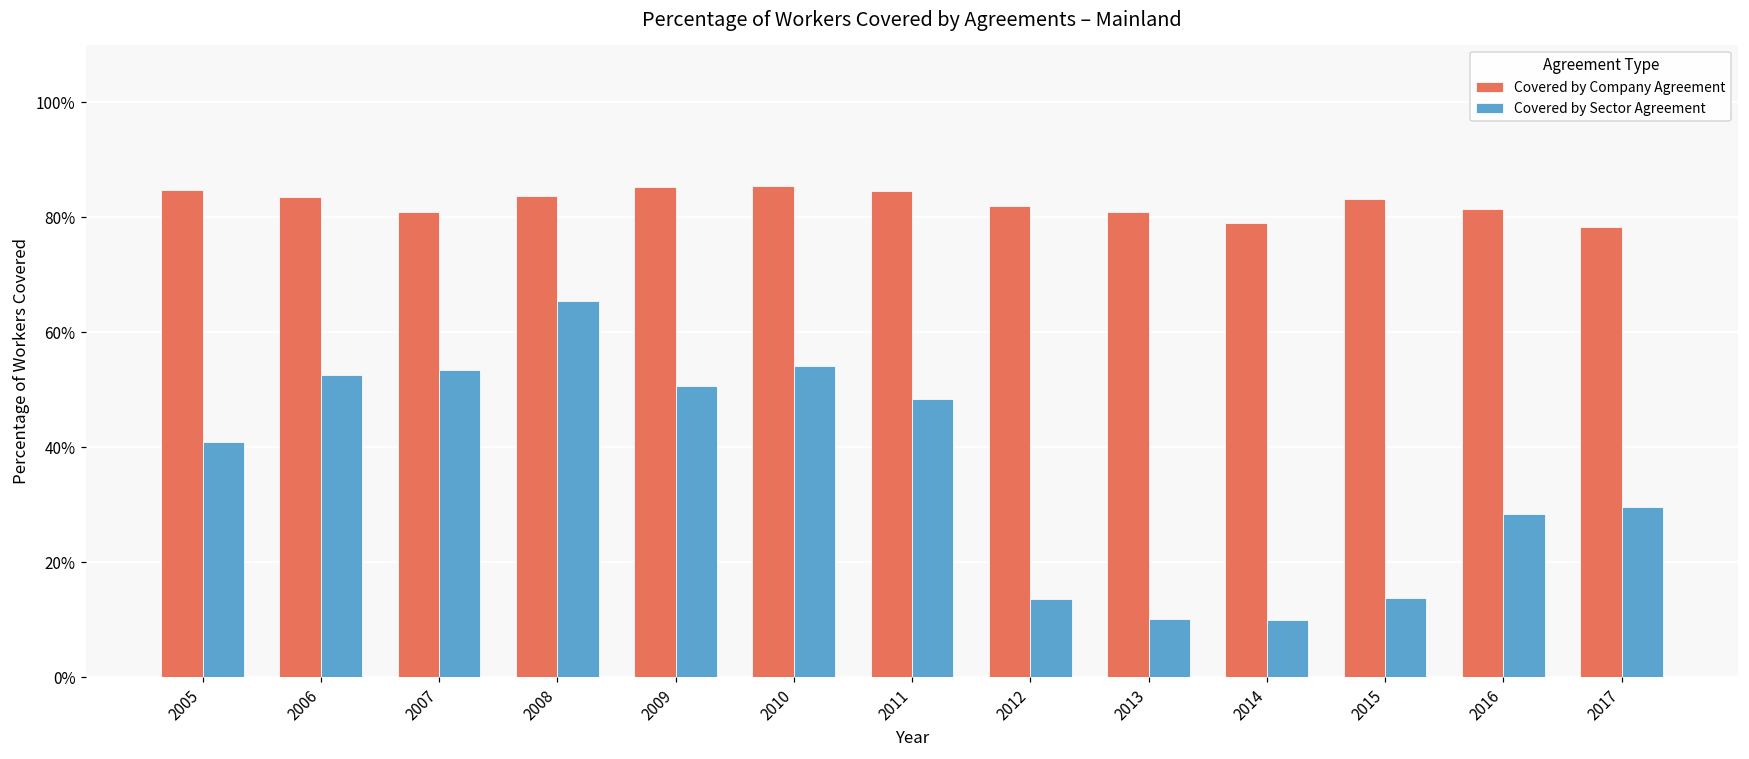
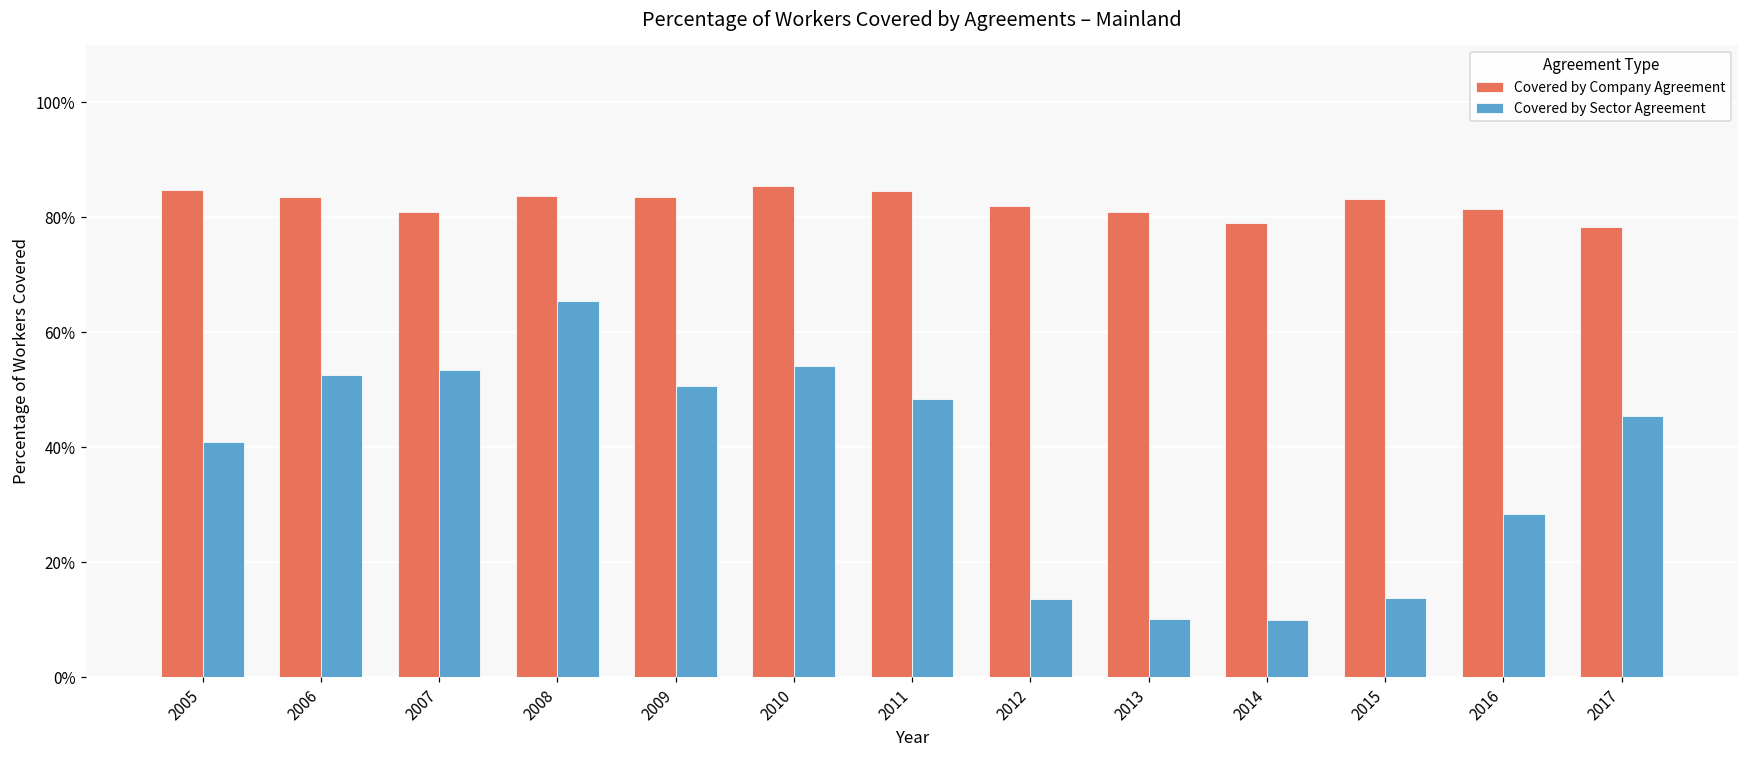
Covered by Company Agreement, 2009: 85% -> 83%
Covered by Sector Agreement, 2017: 30% -> 45%
